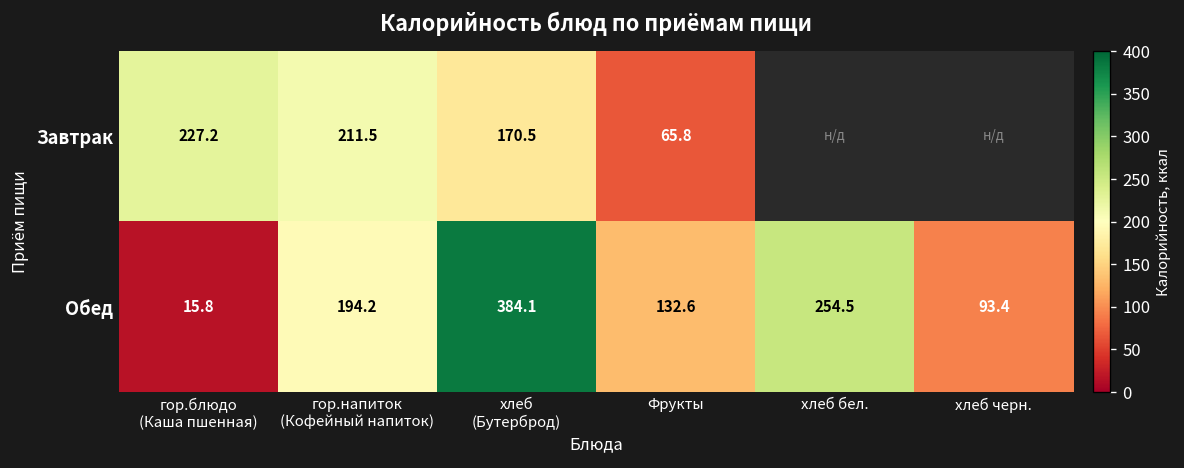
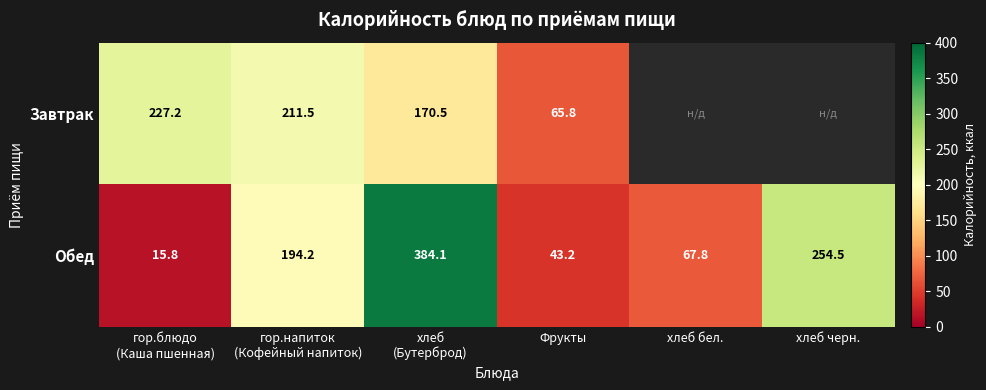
Обед, Фрукты: 132.6 -> 43.2
Обед, хлеб бел.: 254.5 -> 67.8
Обед, хлеб черн.: 93.4 -> 254.5
